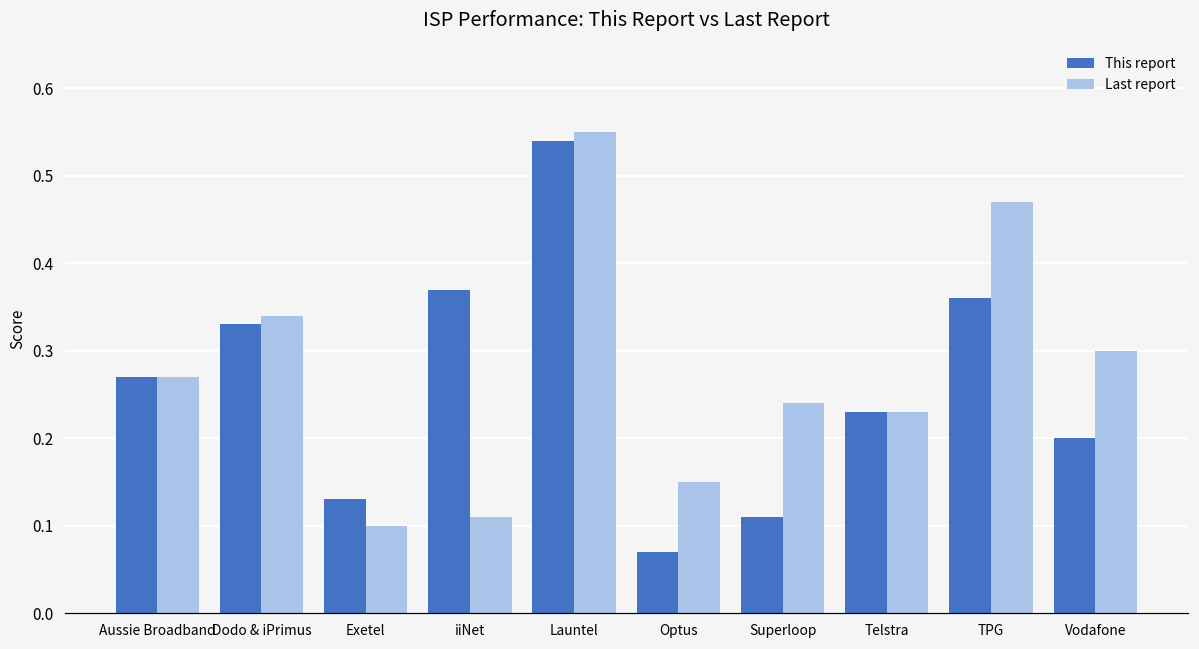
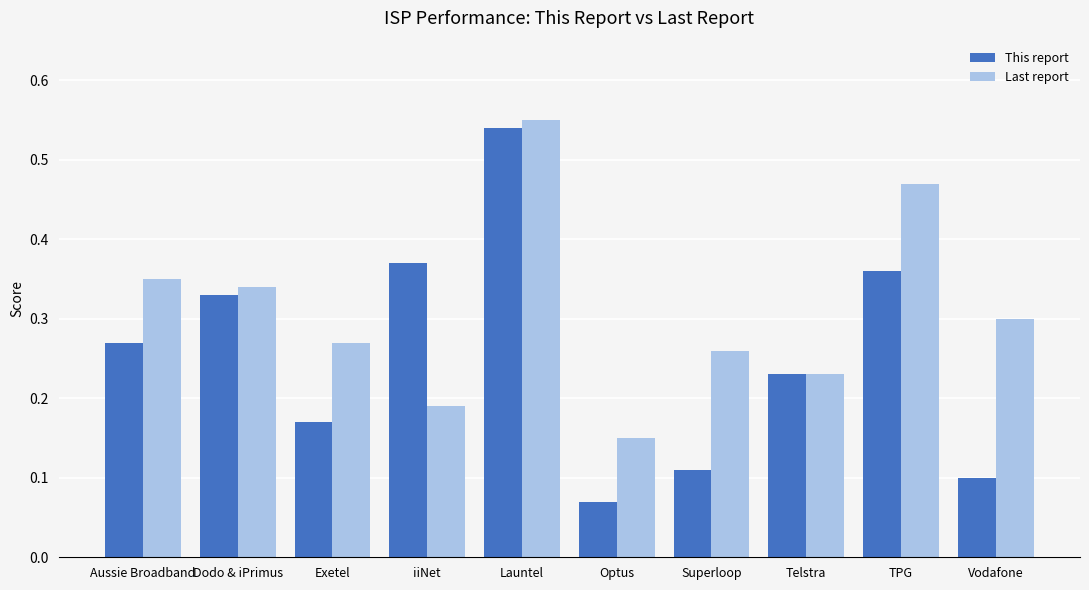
Last report, Aussie Broadband: 0.27 -> 0.35
This report, Exetel: 0.13 -> 0.17
Last report, Exetel: 0.10 -> 0.27
Last report, iiNet: 0.11 -> 0.19
Last report, Superloop: 0.24 -> 0.26
This report, Vodafone: 0.2 -> 0.1
